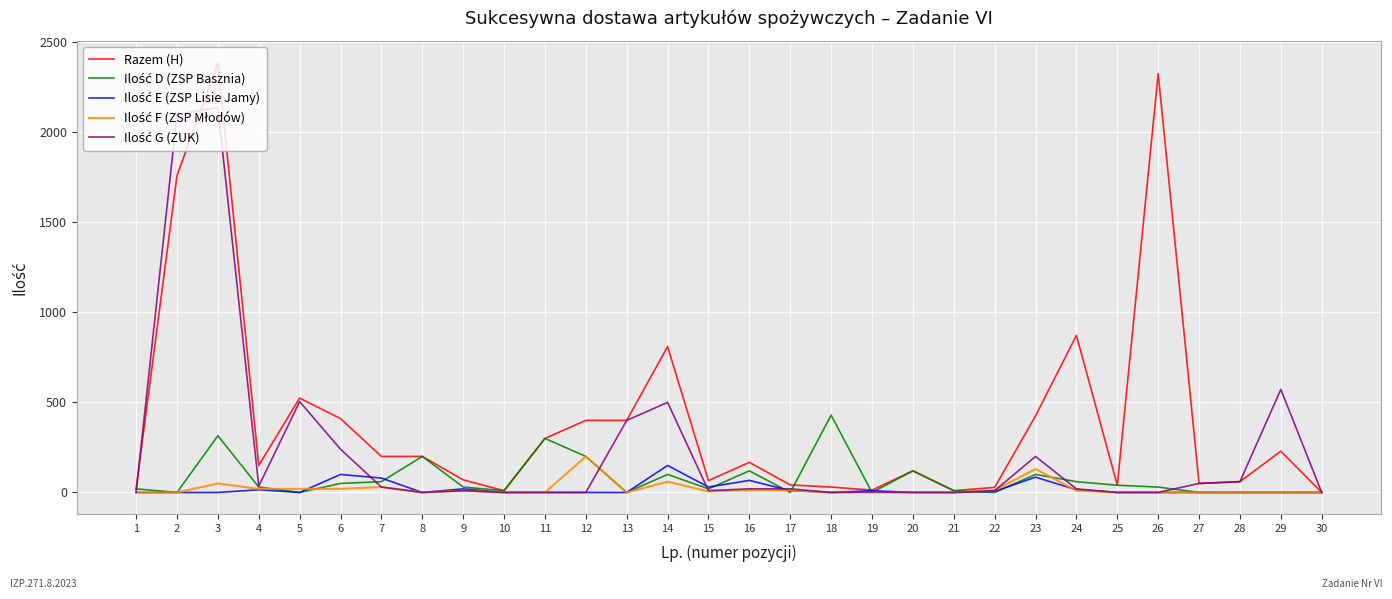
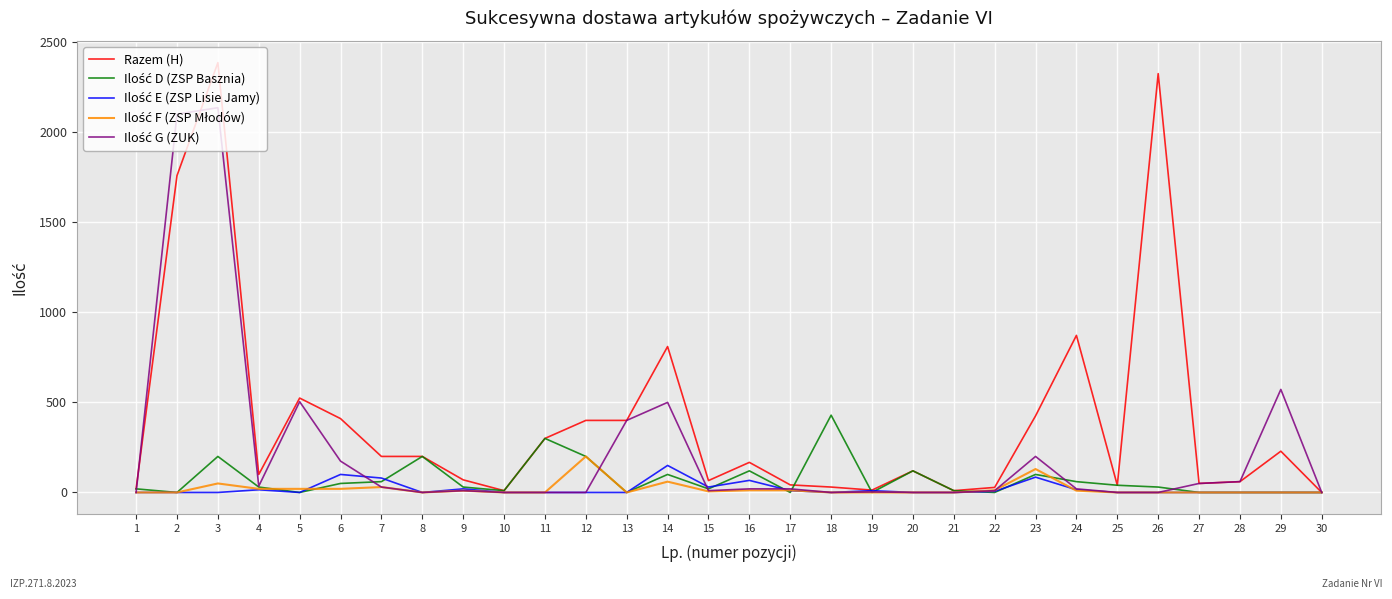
Ilość D (ZSP Basznia), 3: 320 -> 200
Razem (H), 4: 150 -> 100
Ilość G (ZUK), 6: 240 -> 170
